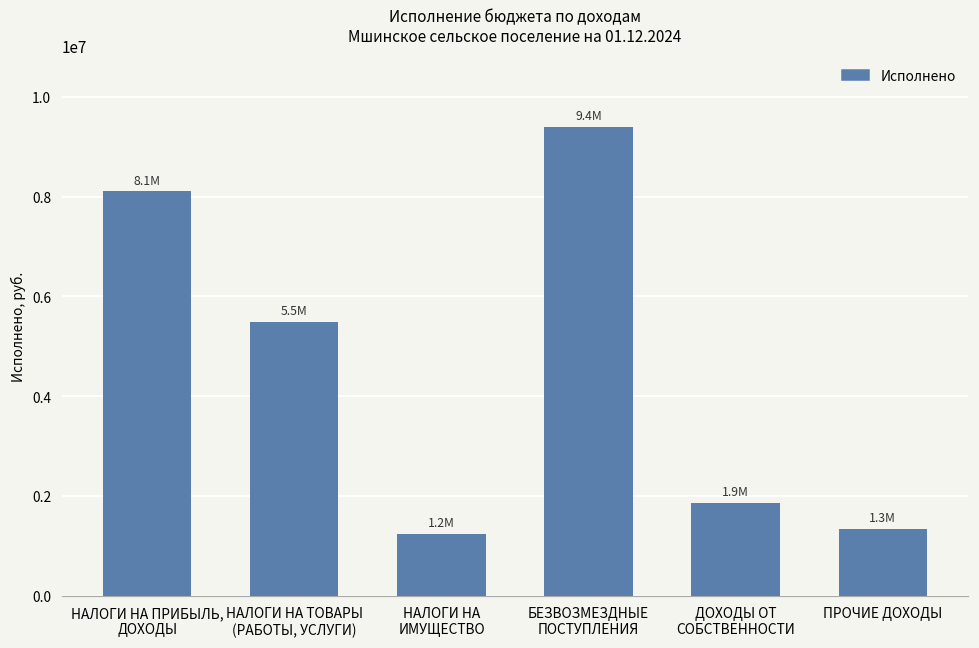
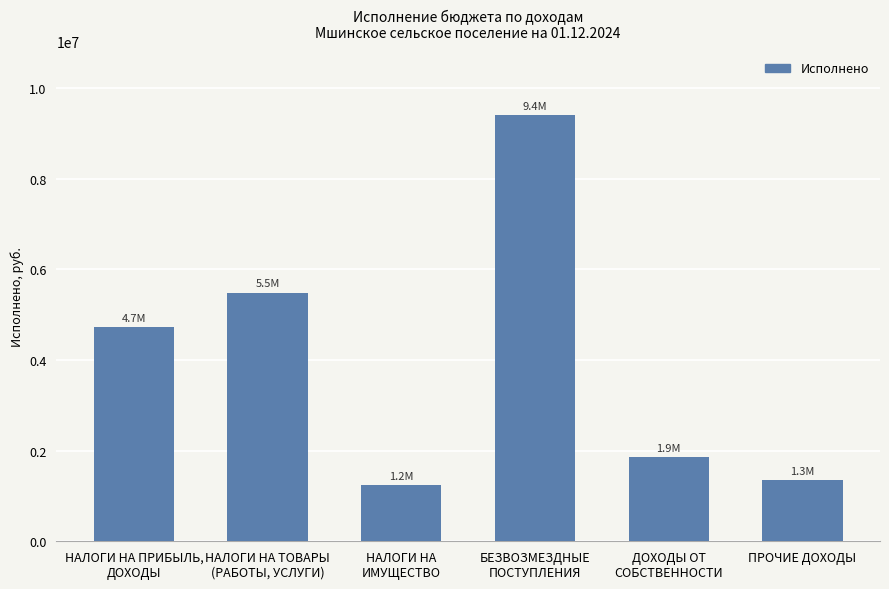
НАЛОГИ НА ПРИБЫЛЬ, ДОХОДЫ: 8.1M -> 4.7M
